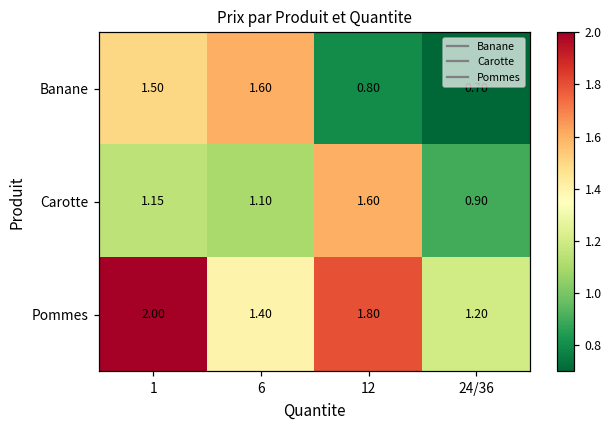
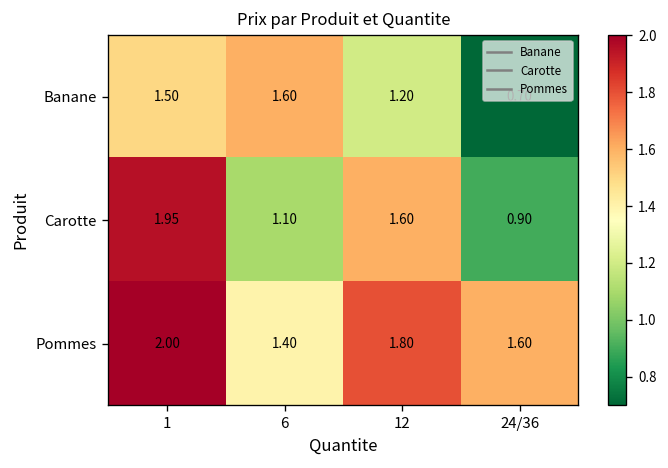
Banane, 12: 0.80 -> 1.20
Carotte, 1: 1.15 -> 1.95
Pommes, 24/36: 1.20 -> 1.60
